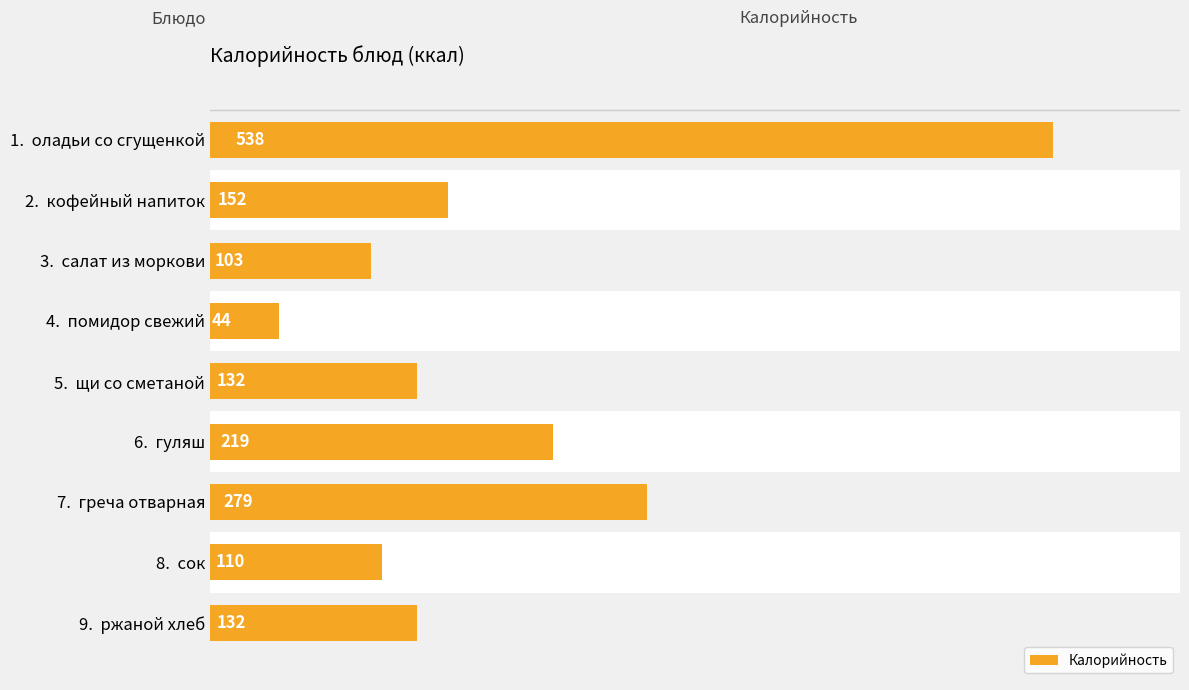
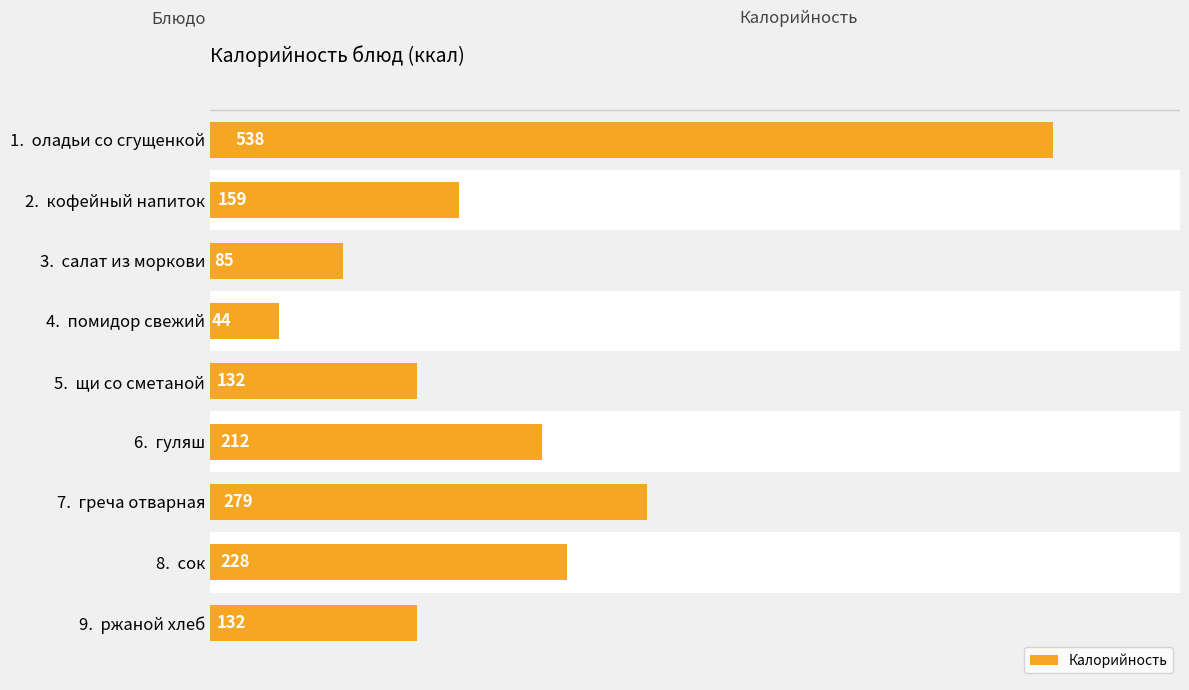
2. кофейный напиток: 152 -> 159
3. салат из моркови: 103 -> 85
6. гуляш: 219 -> 212
8. сок: 110 -> 228
